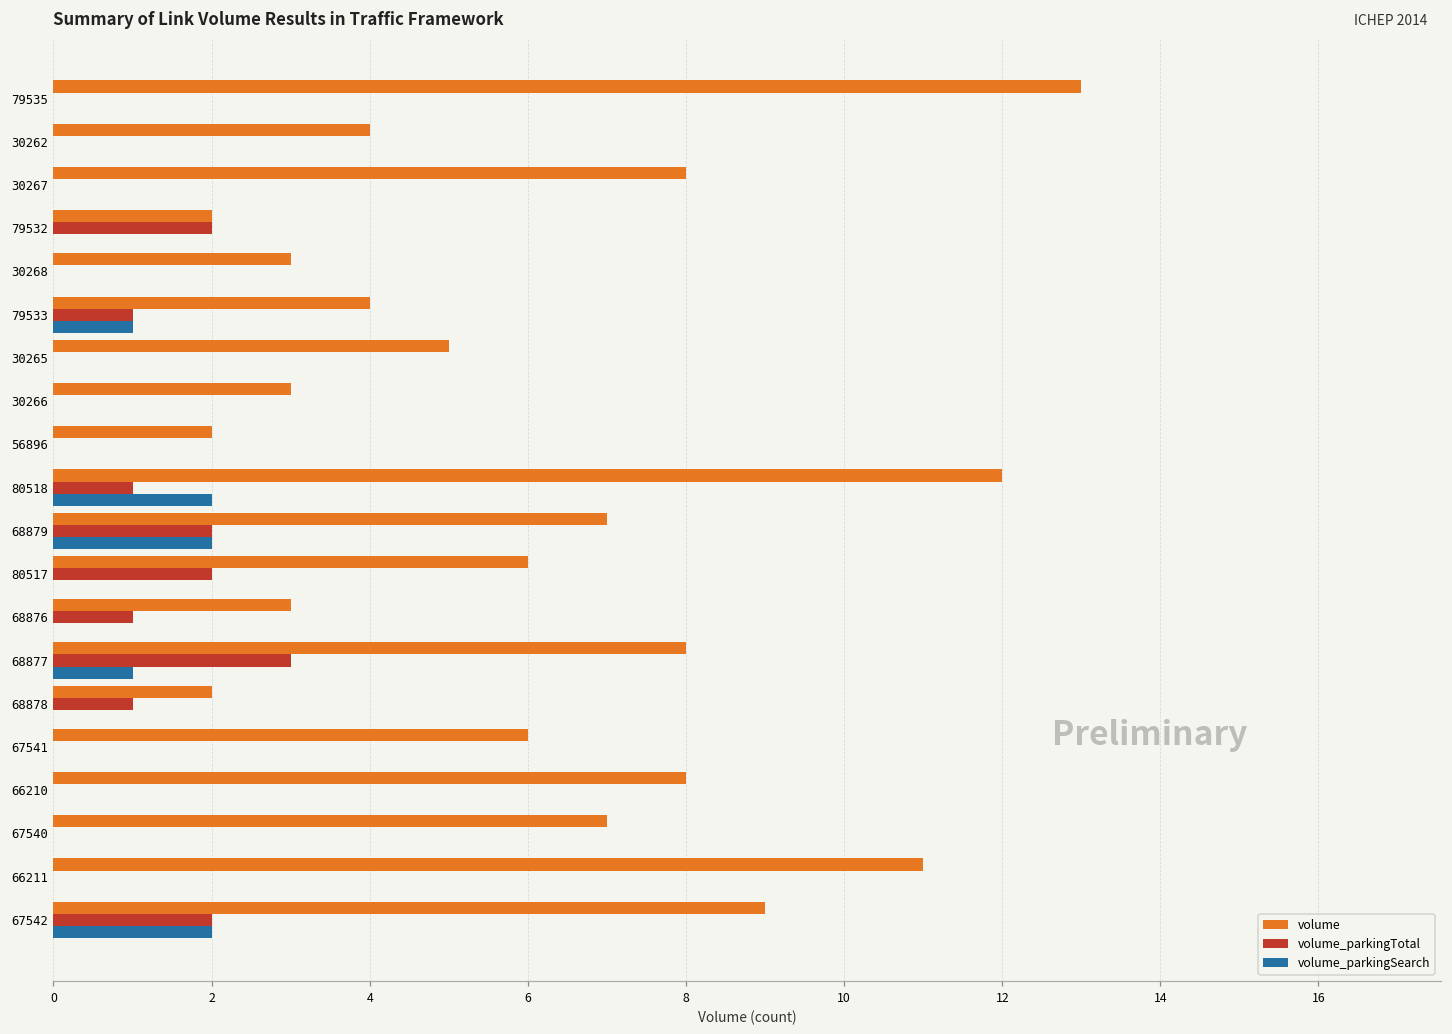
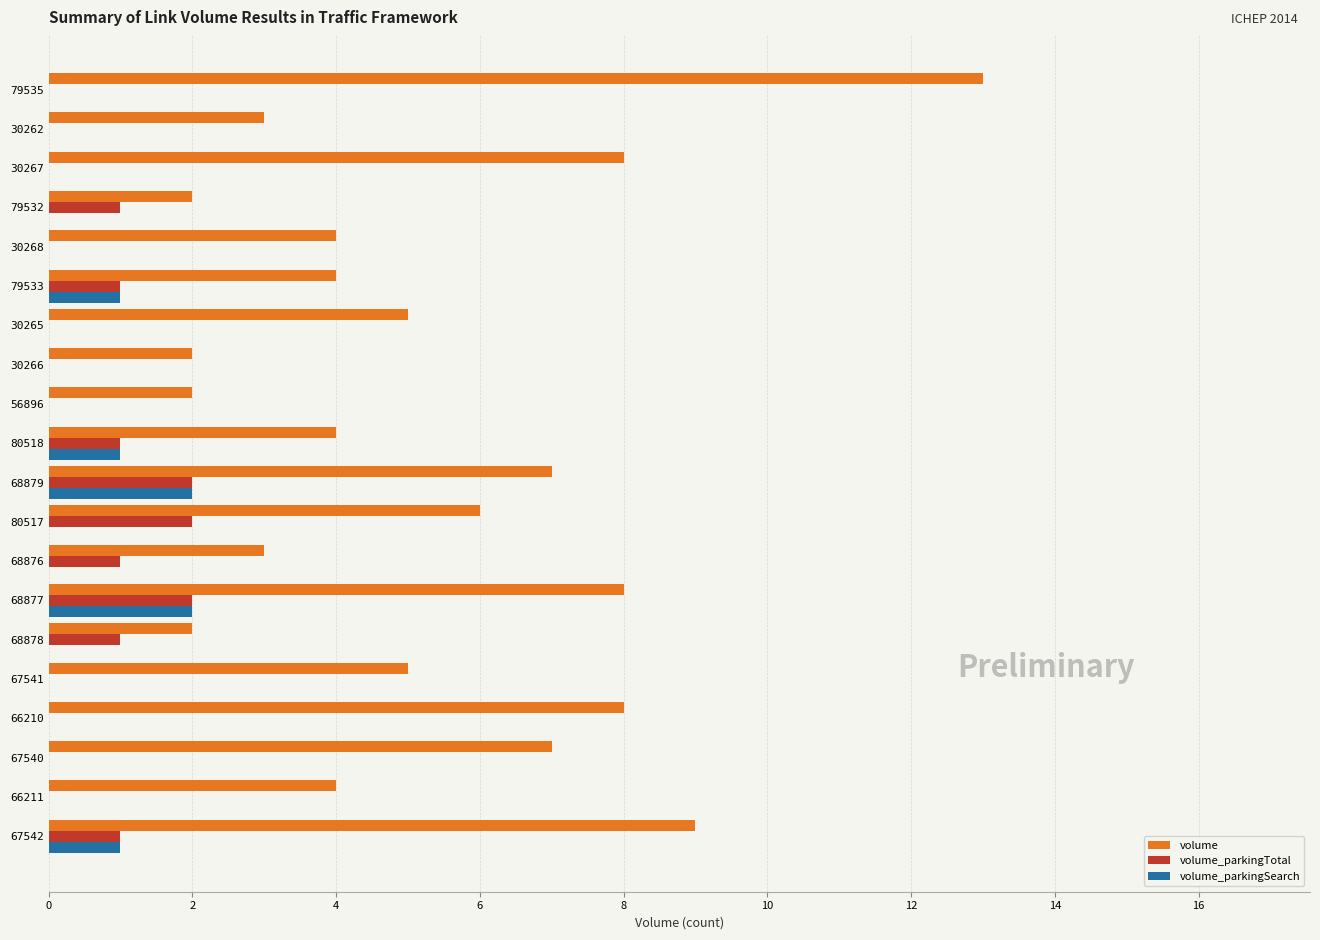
volume, 30262: 4 -> 3
volume_parkingTotal, 79532: 2 -> 1
volume, 30268: 3 -> 4
volume, 30266: 3 -> 2
volume, 80518: 12 -> 4
volume_parkingSearch, 80518: 2 -> 1
volume_parkingTotal, 68877: 3 -> 2
volume_parkingSearch, 68877: 1 -> 2
volume, 67541: 6 -> 5
volume, 66211: 11 -> 4
volume_parkingTotal, 67542: 2 -> 1
volume_parkingSearch, 67542: 2 -> 1
